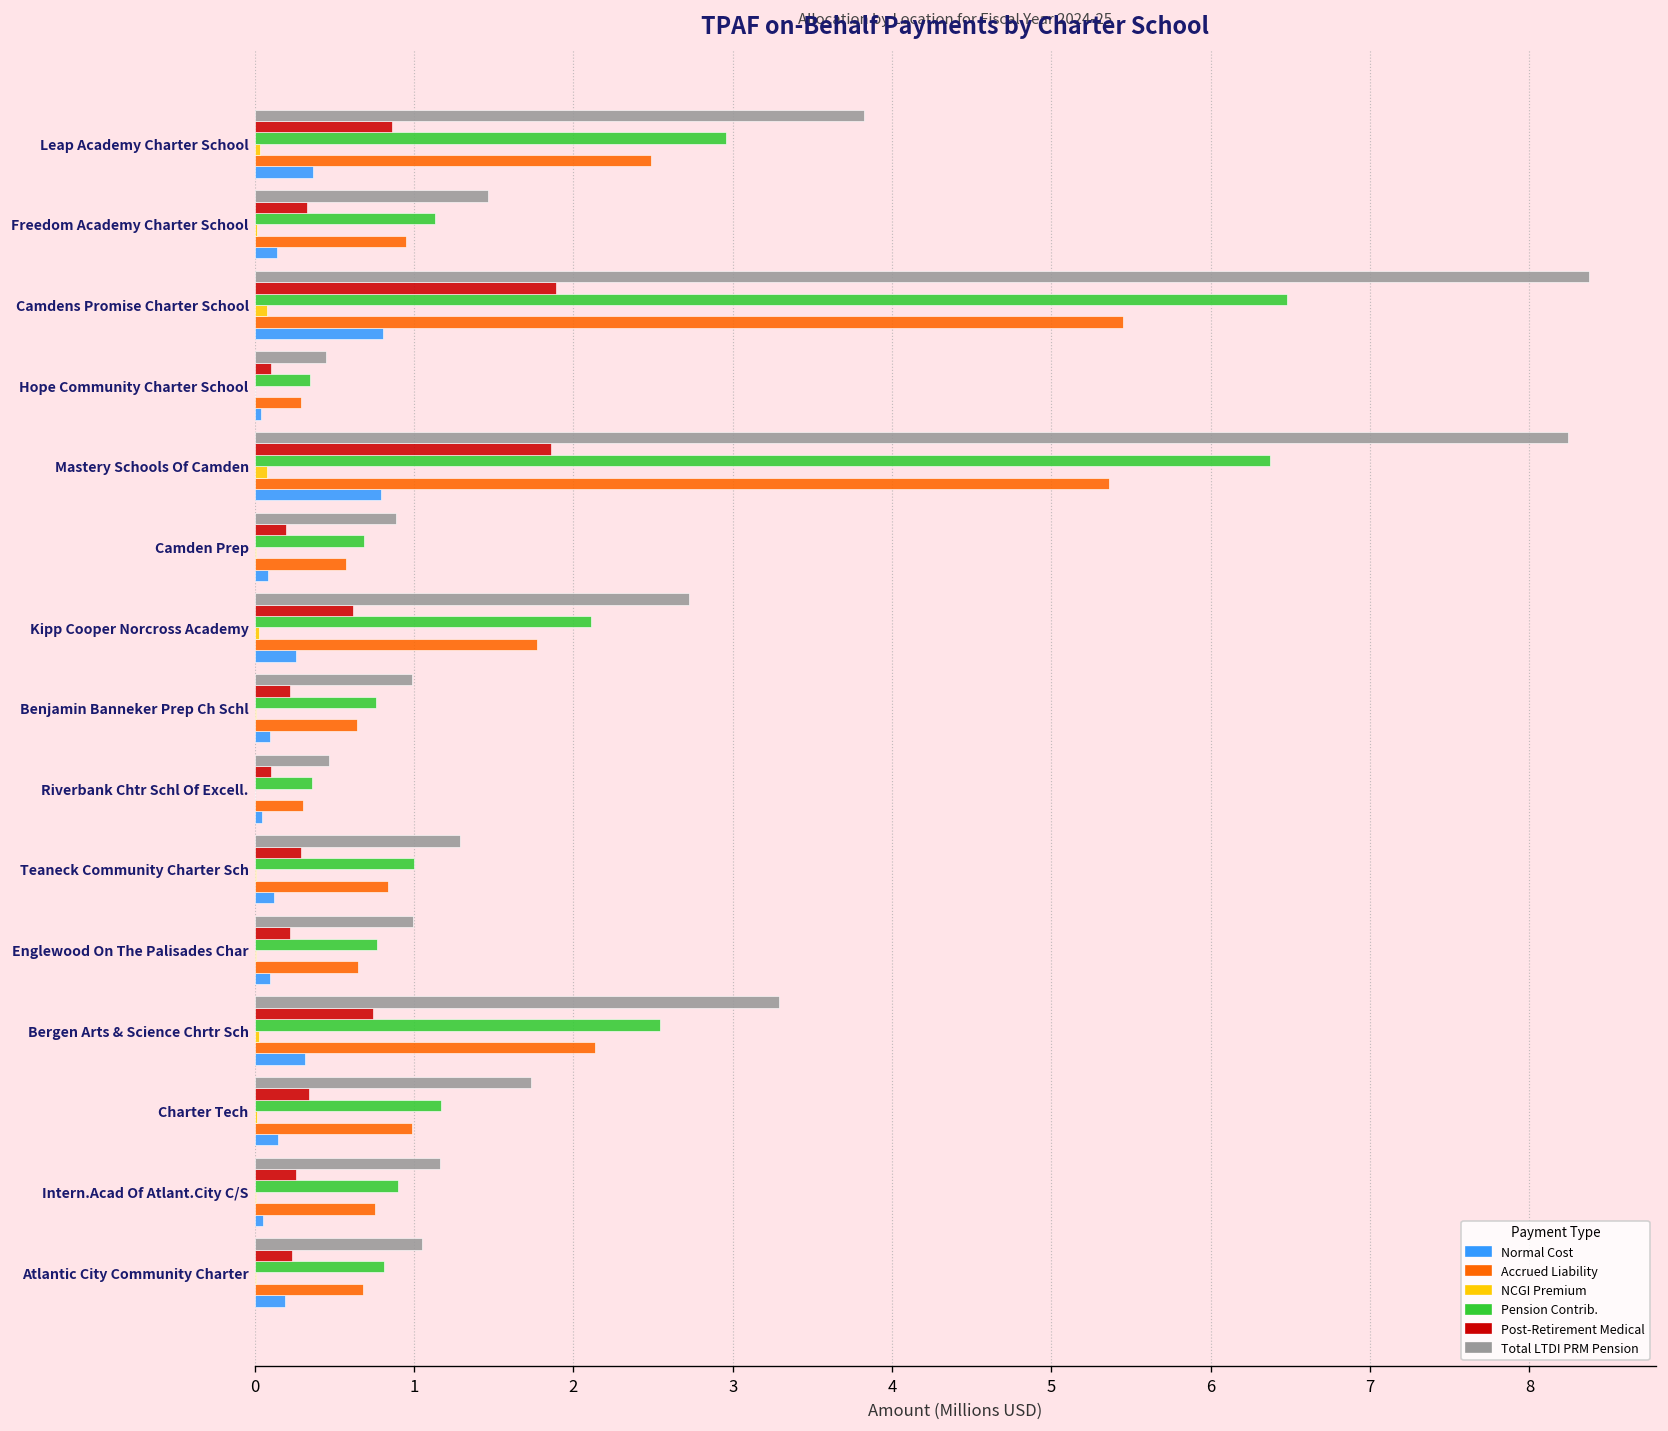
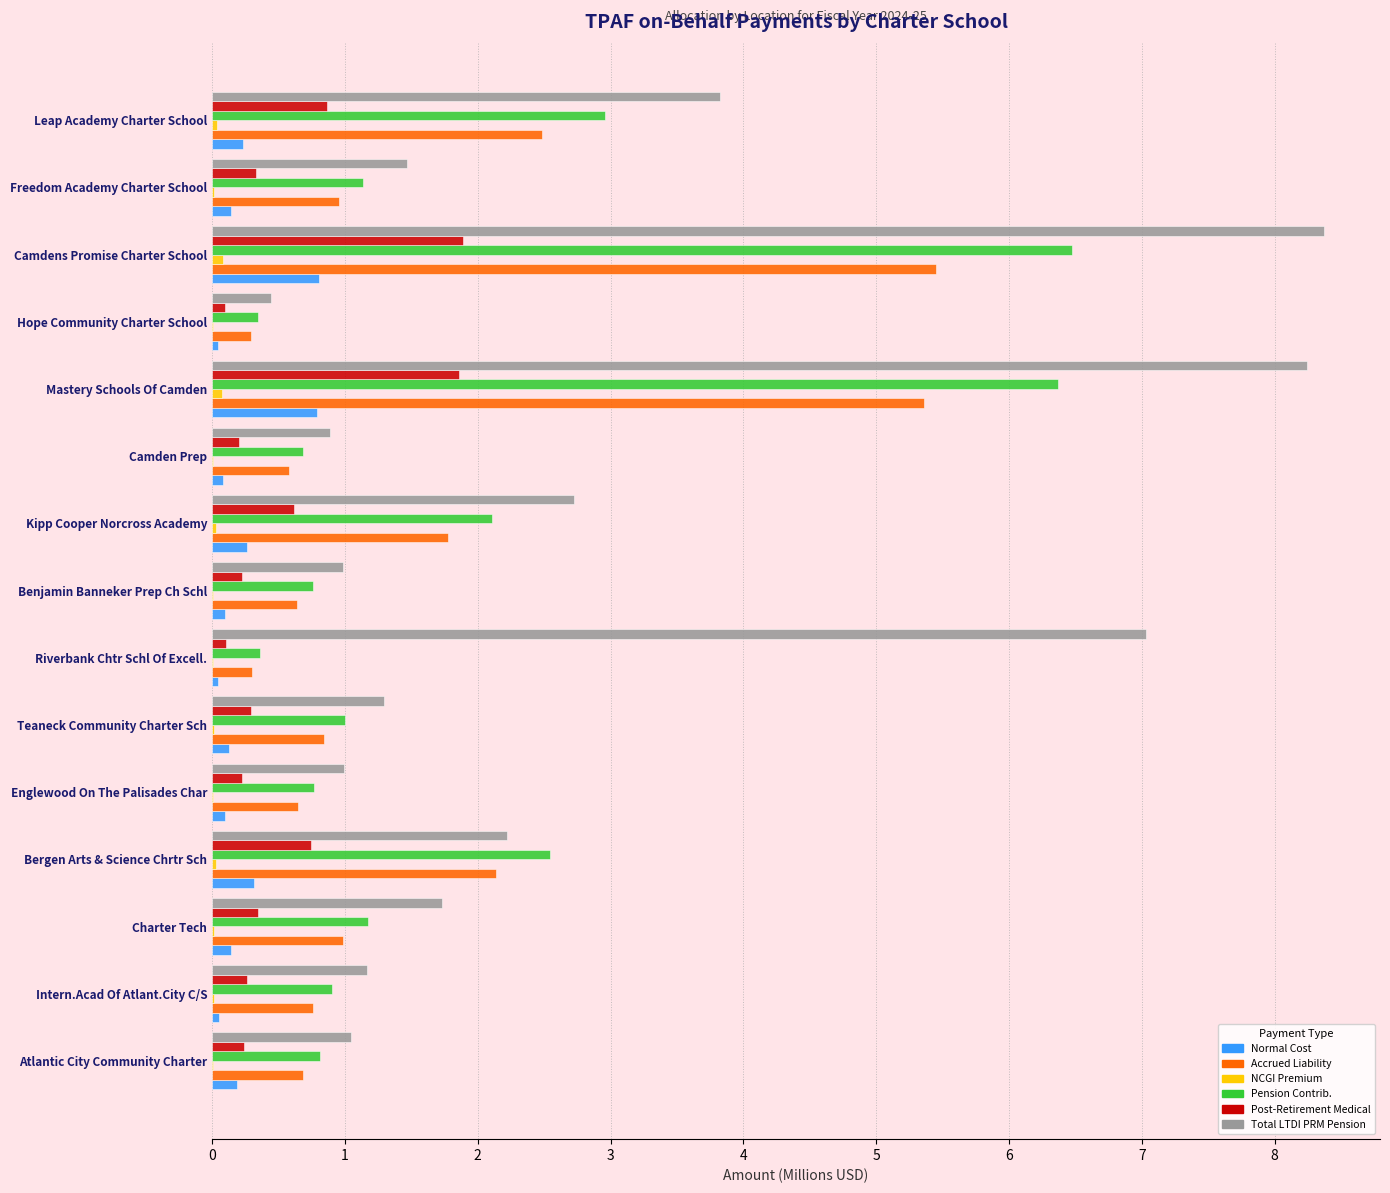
Normal Cost, Leap Academy Charter School: 0.37 -> 0.24
Total LTDI PRM Pension, Riverbank Chtr Schl Of Excell.: 0.47 -> 7.03
Total LTDI PRM Pension, Bergen Arts & Science Chrtr Sch: 3.29 -> 2.22
